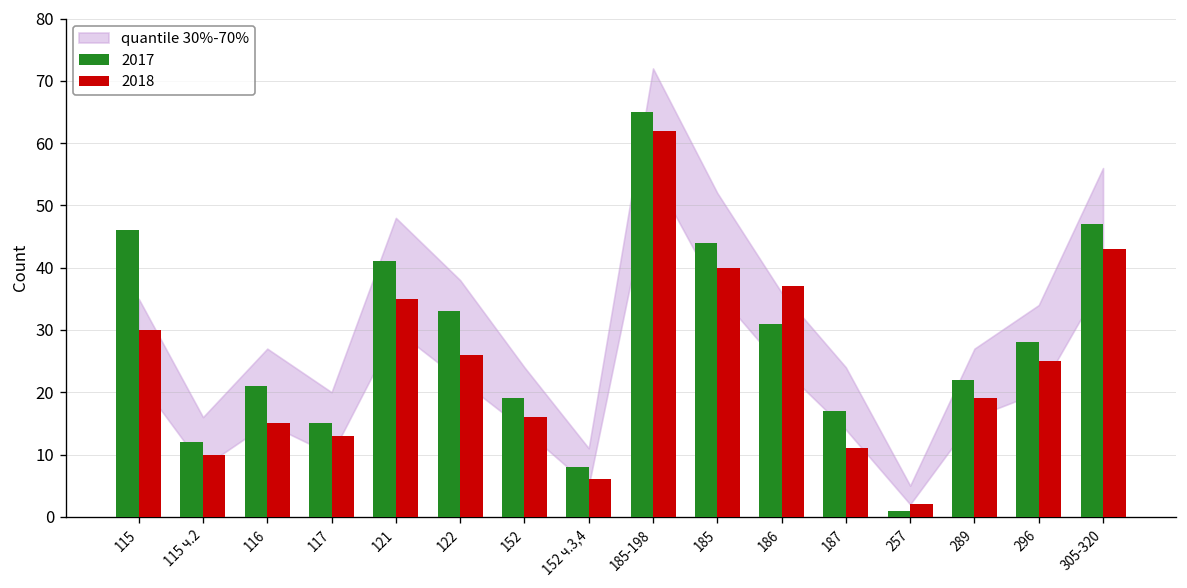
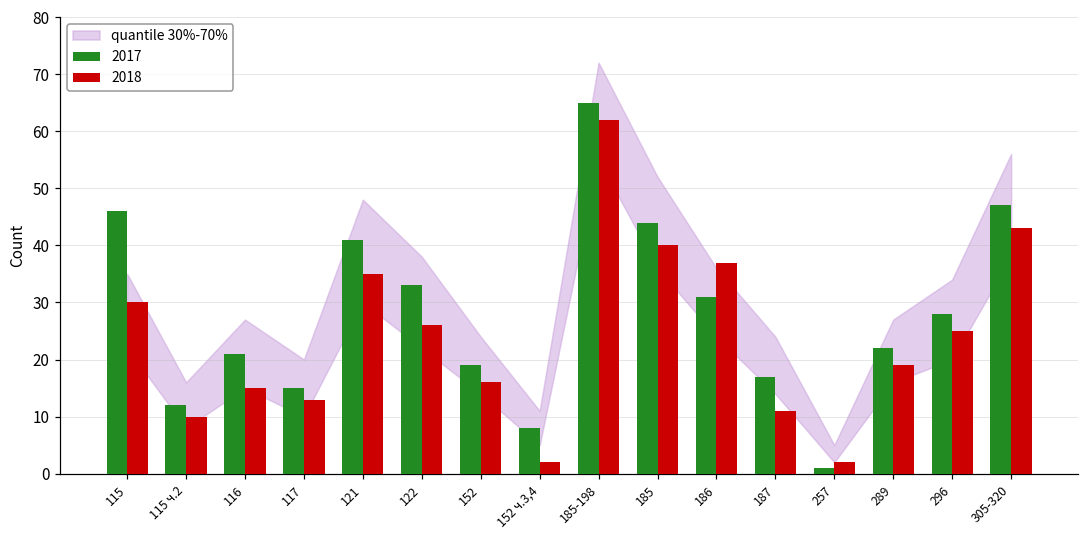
2018, 152 ч.3,4: 6 -> 2
